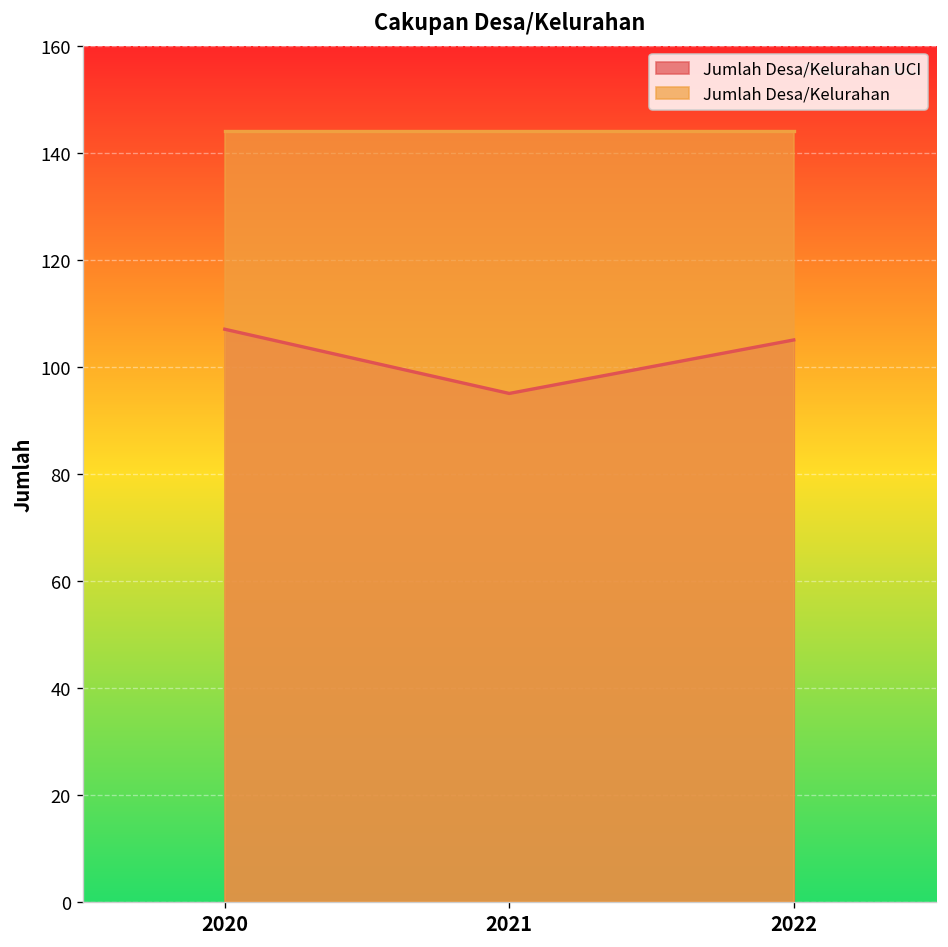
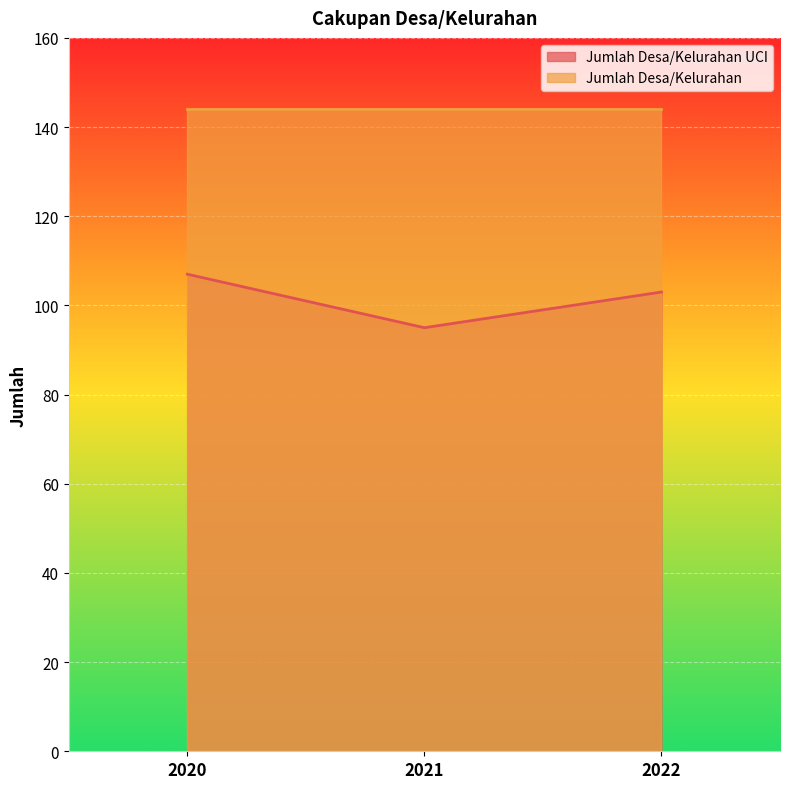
Jumlah Desa/Kelurahan UCI, 2022: 105 -> 103
